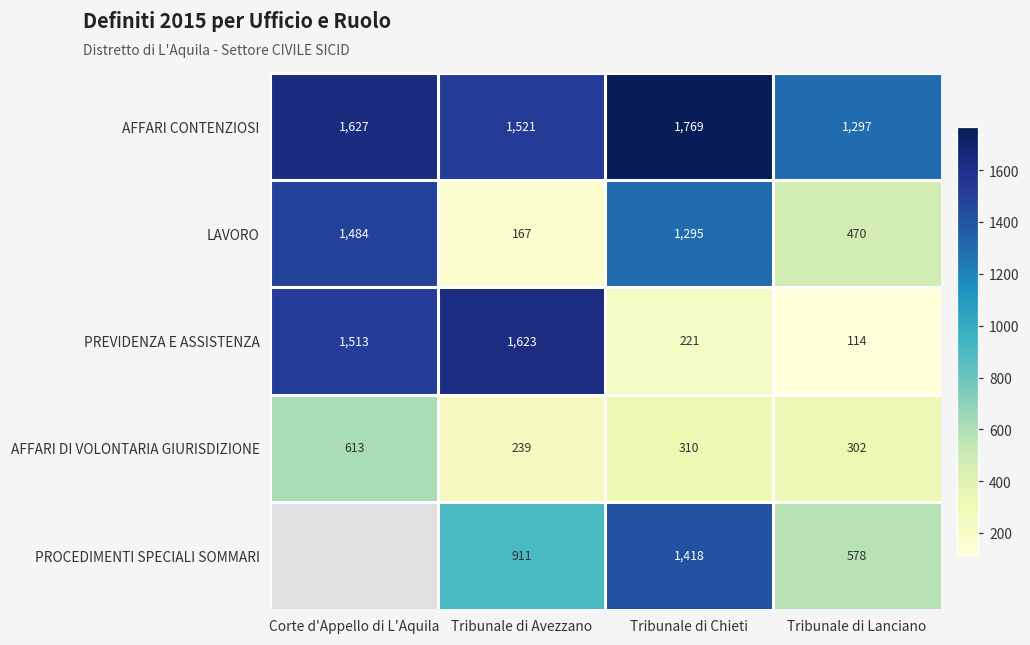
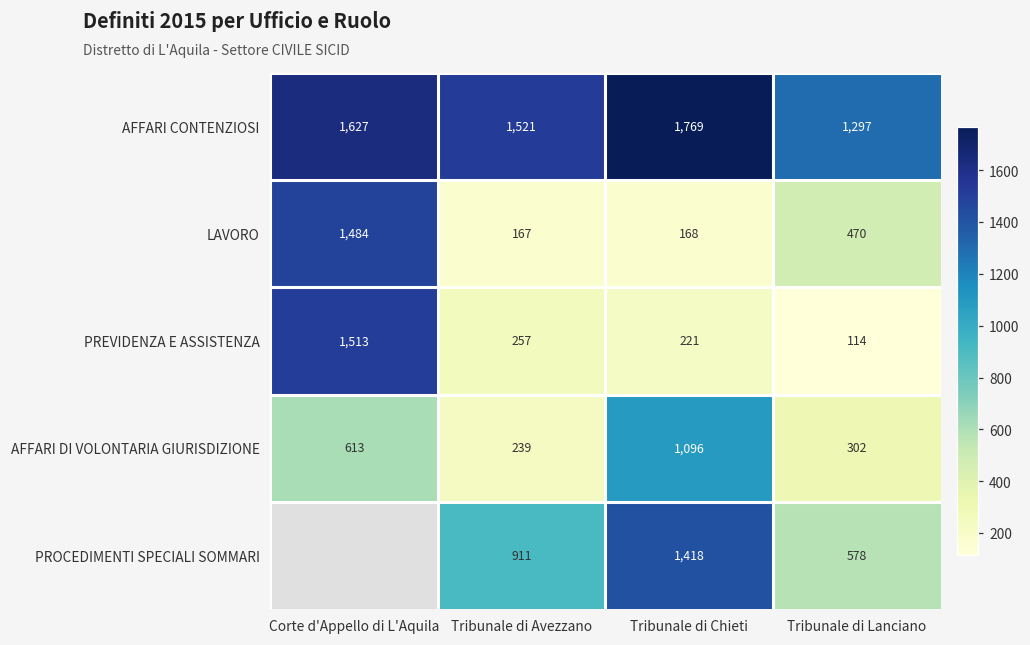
LAVORO, Tribunale di Chieti: 1,295 -> 168
PREVIDENZA E ASSISTENZA, Tribunale di Avezzano: 1,623 -> 257
AFFARI DI VOLONTARIA GIURISDIZIONE, Tribunale di Chieti: 310 -> 1,096
